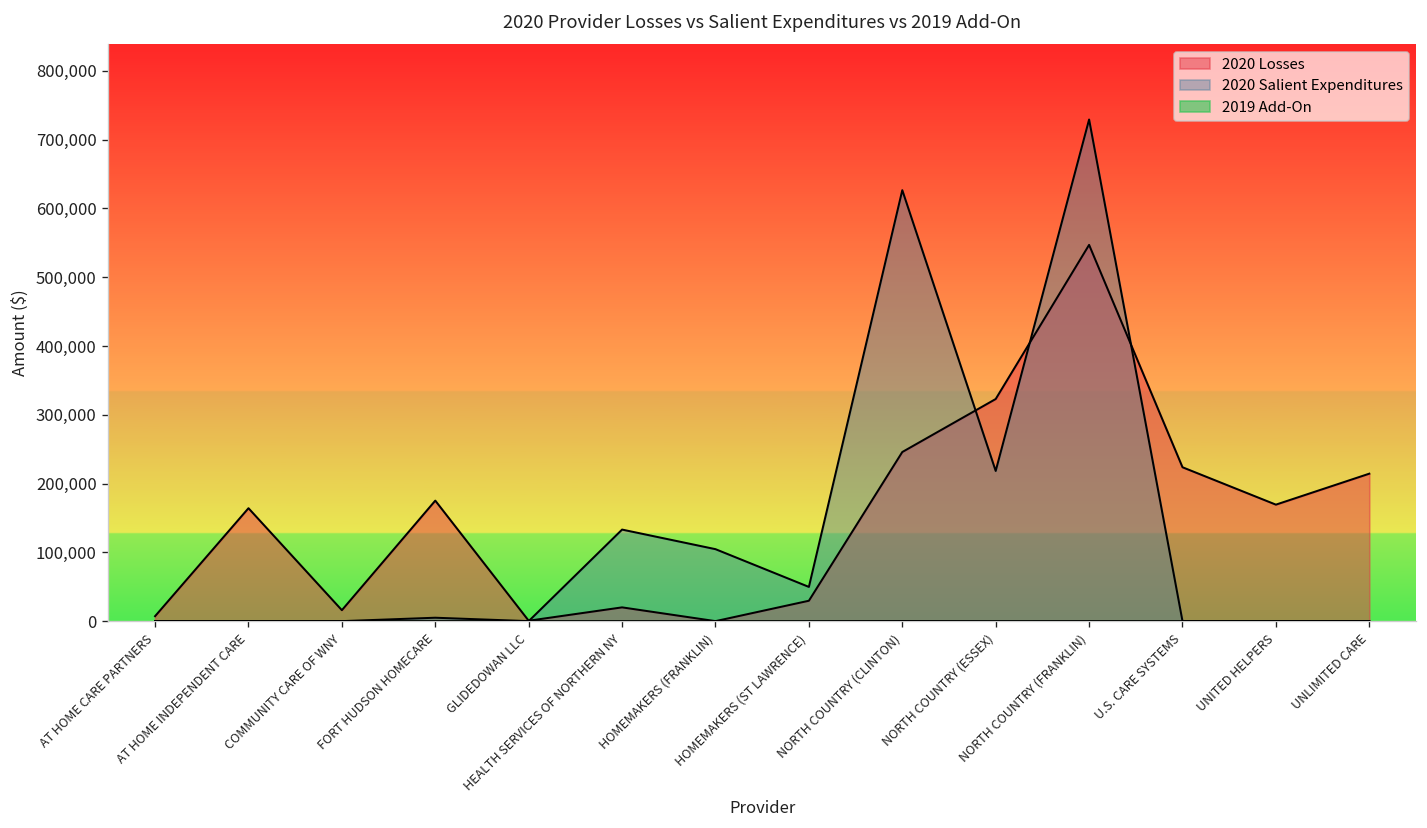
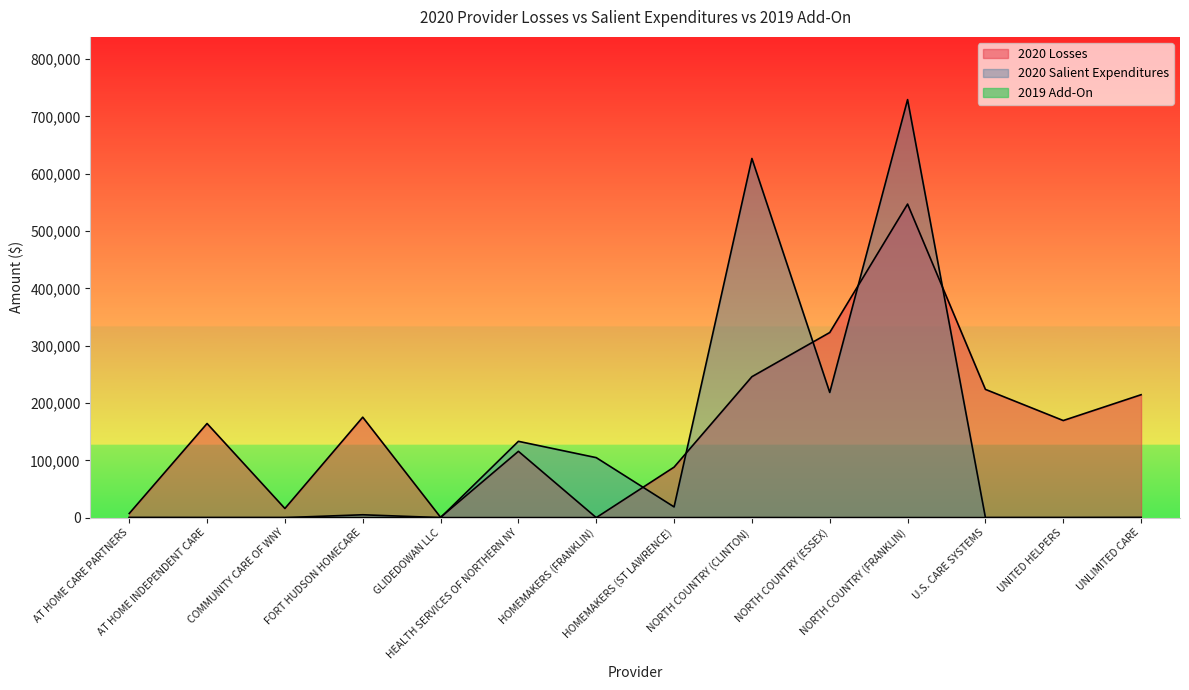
2020 Losses, HEALTH SERVICES OF NORTHERN NY: 20,000 -> 120,000
2020 Losses, HOMEMAKERS (ST LAWRENCE): 30,000 -> 90,000
2020 Salient Expenditures, HOMEMAKERS (ST LAWRENCE): 50,000 -> 20,000
